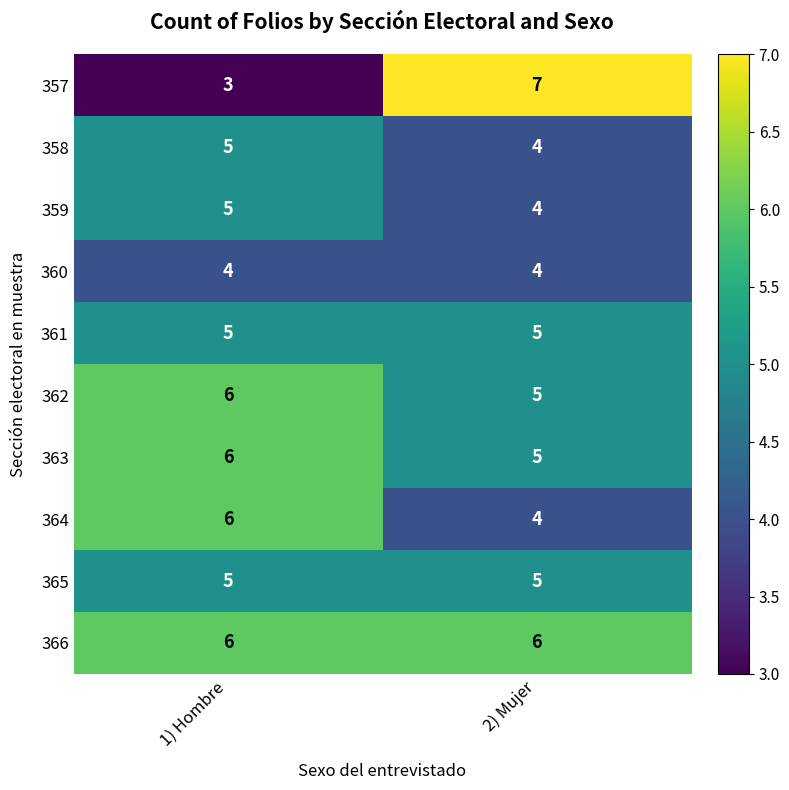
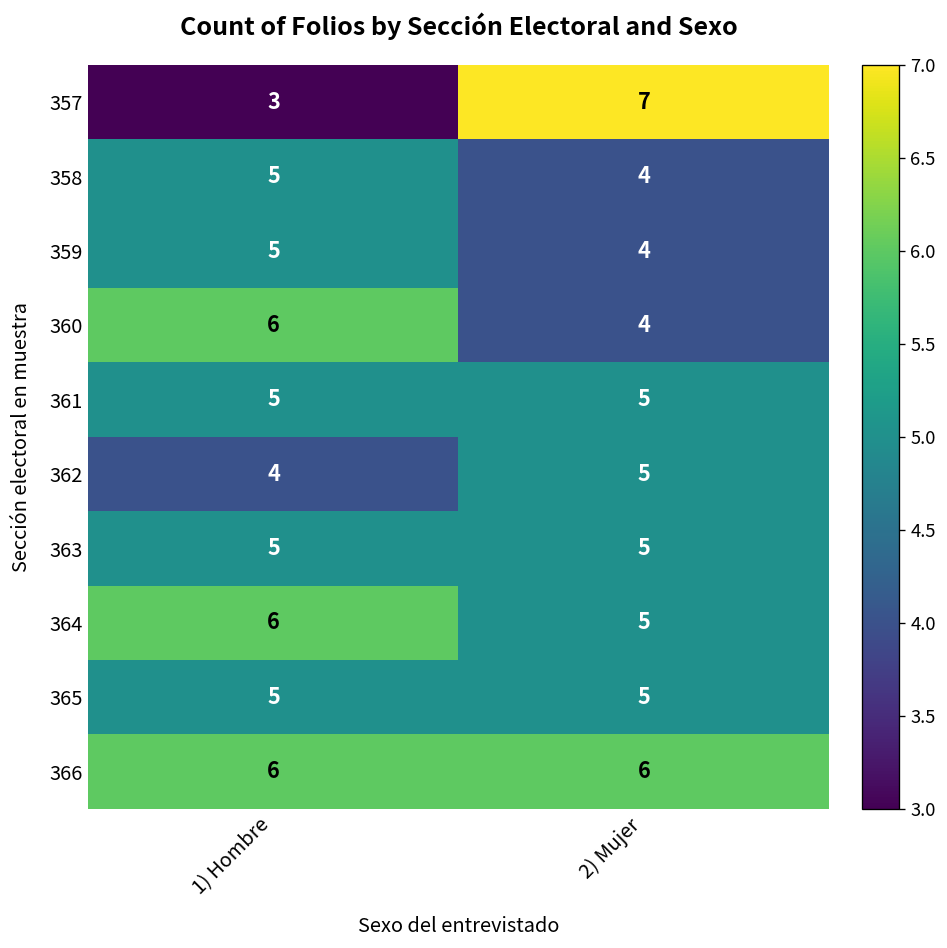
360, 1) Hombre: 4 -> 6
362, 1) Hombre: 6 -> 4
363, 1) Hombre: 6 -> 5
364, 2) Mujer: 4 -> 5
